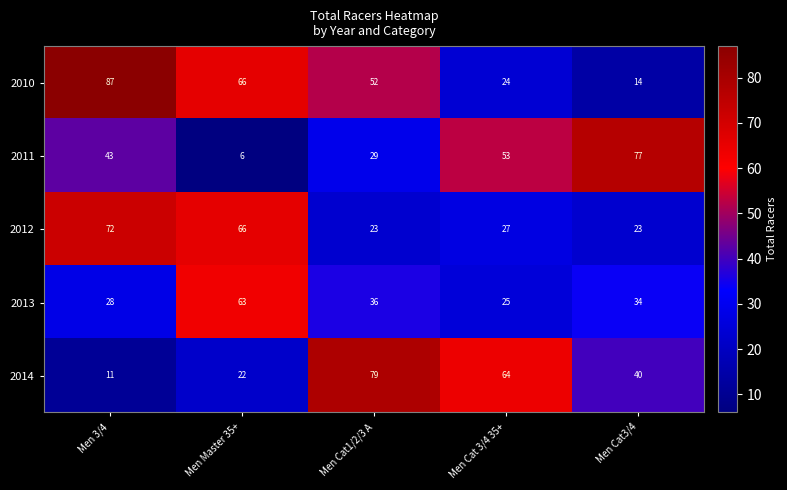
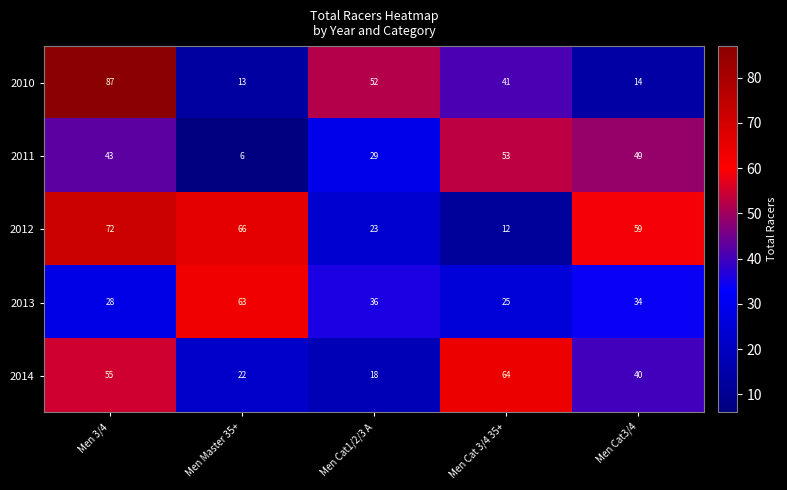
2010, Men Master 35+: 66 -> 13
2010, Men Cat 3/4 35+: 24 -> 41
2011, Men Cat3/4: 77 -> 49
2012, Men Cat 3/4 35+: 27 -> 12
2012, Men Cat3/4: 23 -> 59
2014, Men 3/4: 11 -> 55
2014, Men Cat1/2/3 A: 79 -> 18
